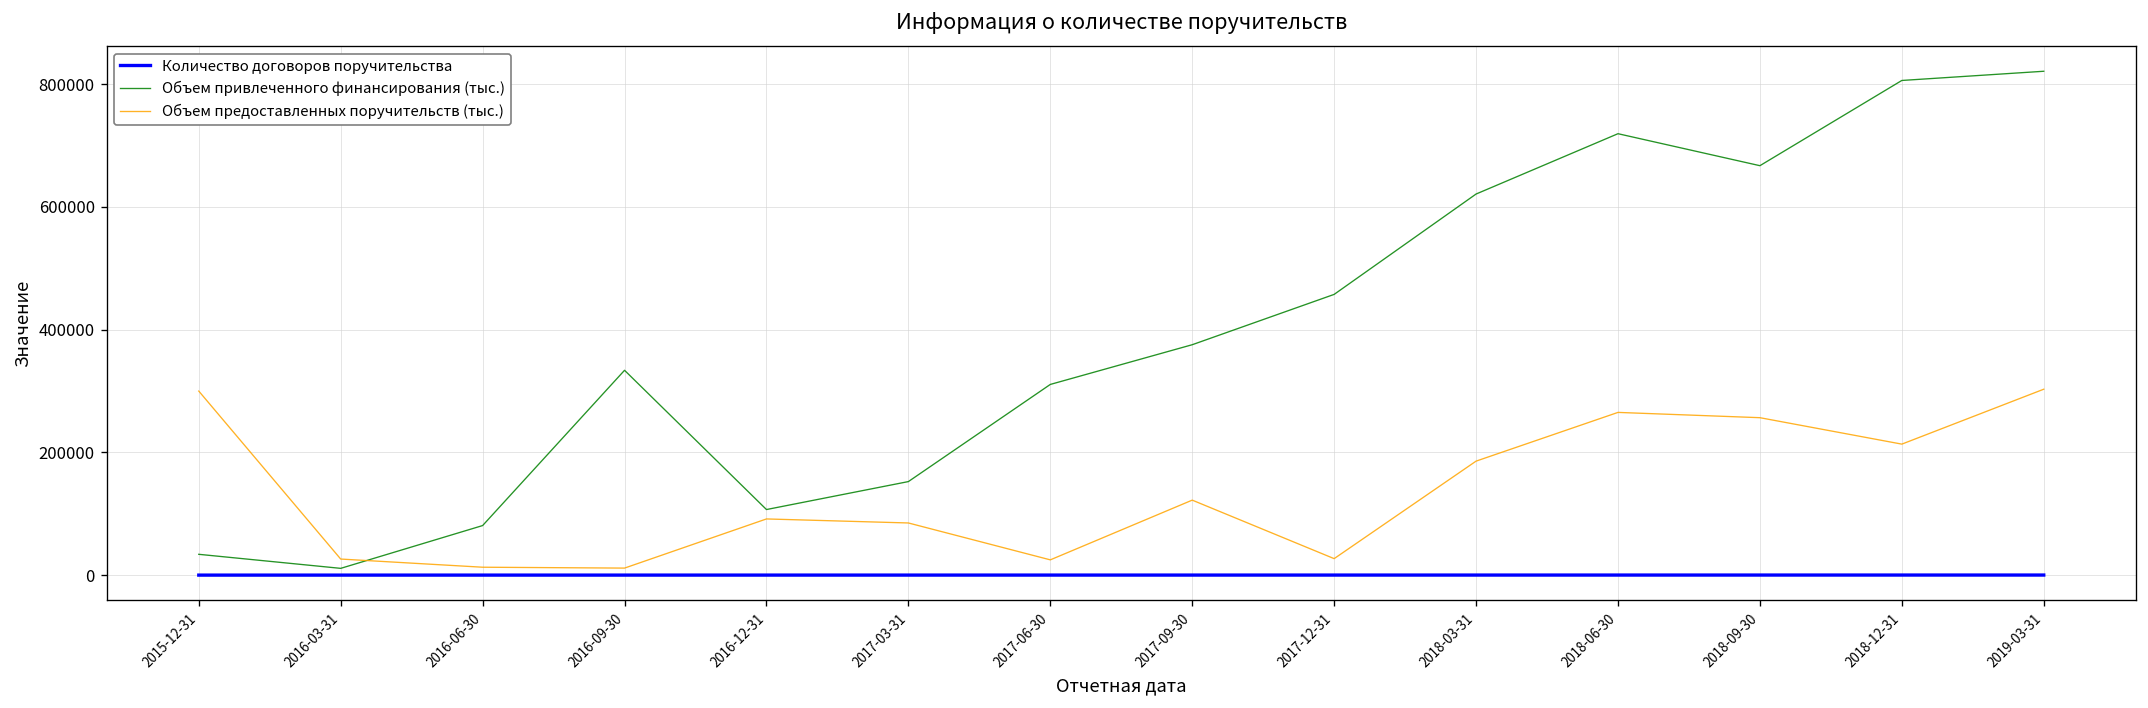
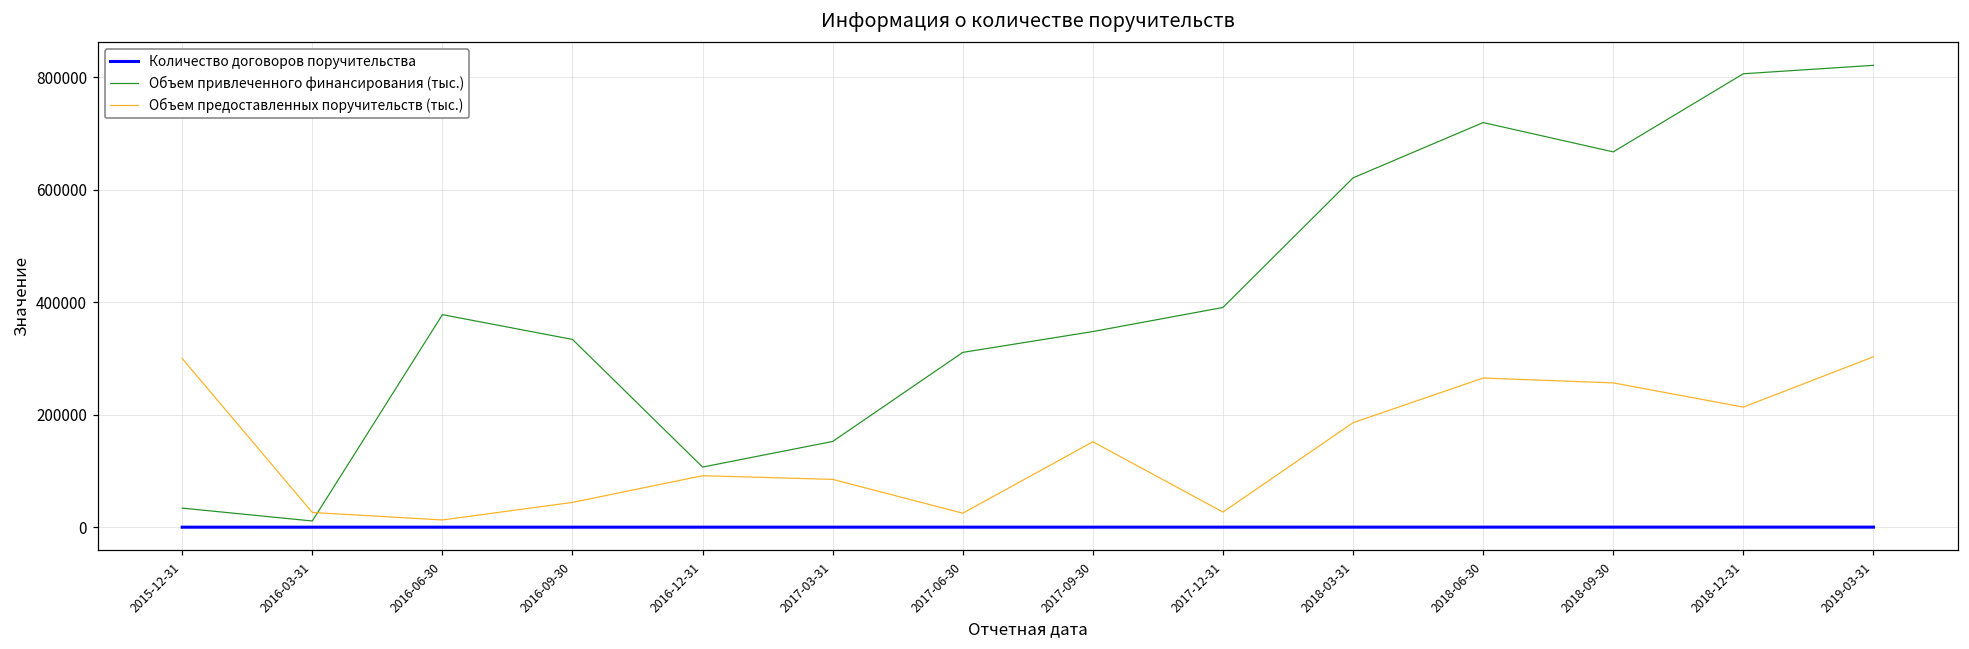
Объем привлеченного финансирования (тыс.), 2016-06-30: 80000 -> 380000
Объем предоставленных поручительств (тыс.), 2016-09-30: 10000 -> 40000
Объем привлеченного финансирования (тыс.), 2017-09-30: 380000 -> 350000
Объем предоставленных поручительств (тыс.), 2017-09-30: 120000 -> 150000
Объем привлеченного финансирования (тыс.), 2017-12-31: 460000 -> 390000
